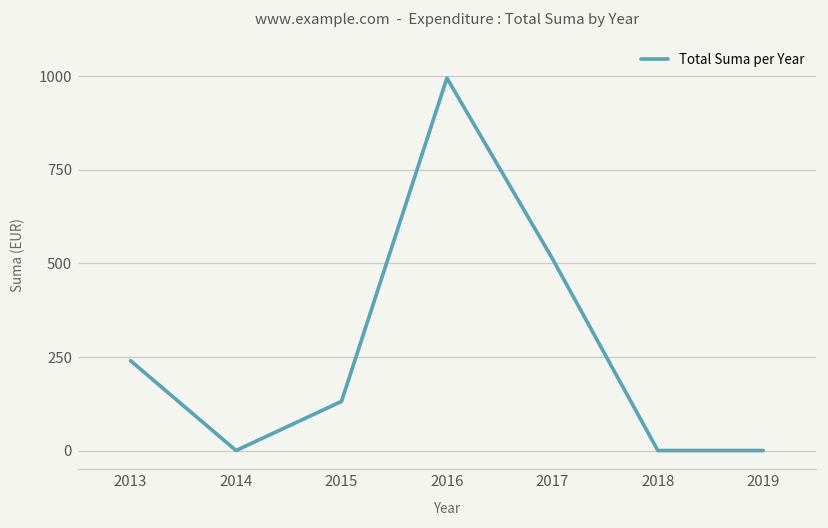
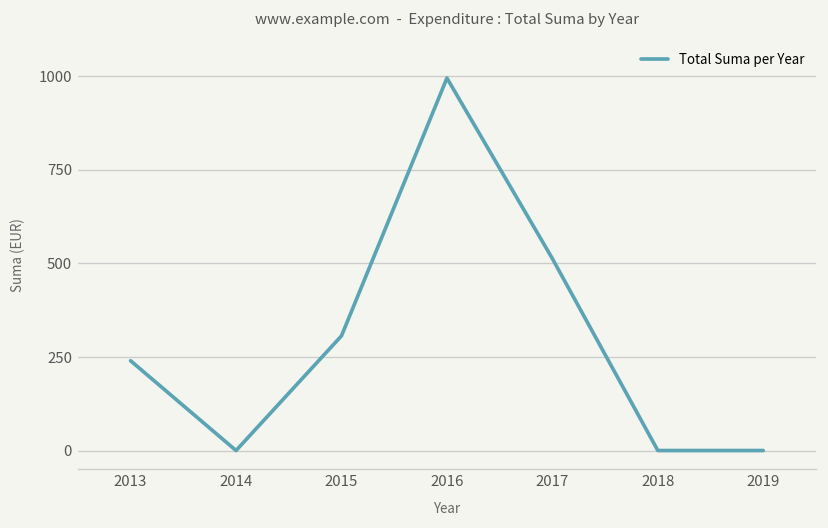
2015: 130 -> 310
